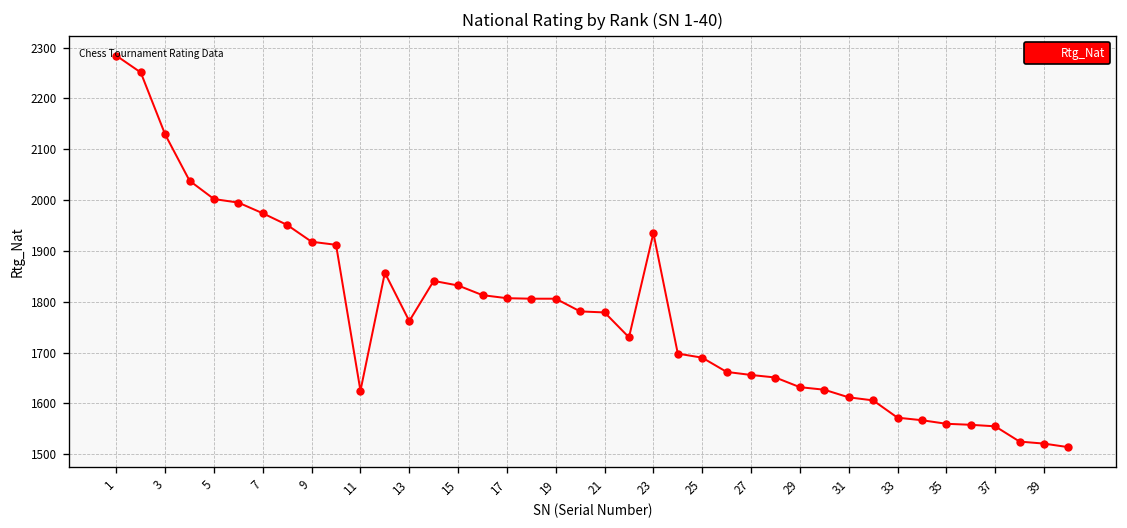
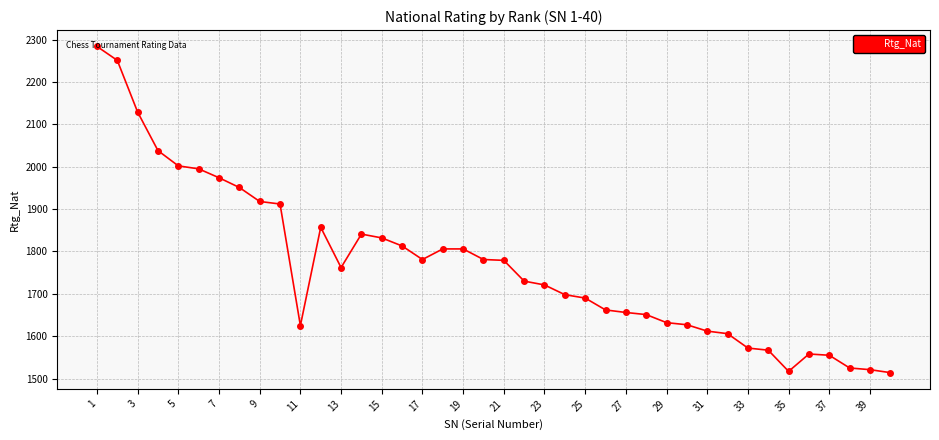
17: 1810 -> 1780
23: 1940 -> 1720
35: 1560 -> 1520
